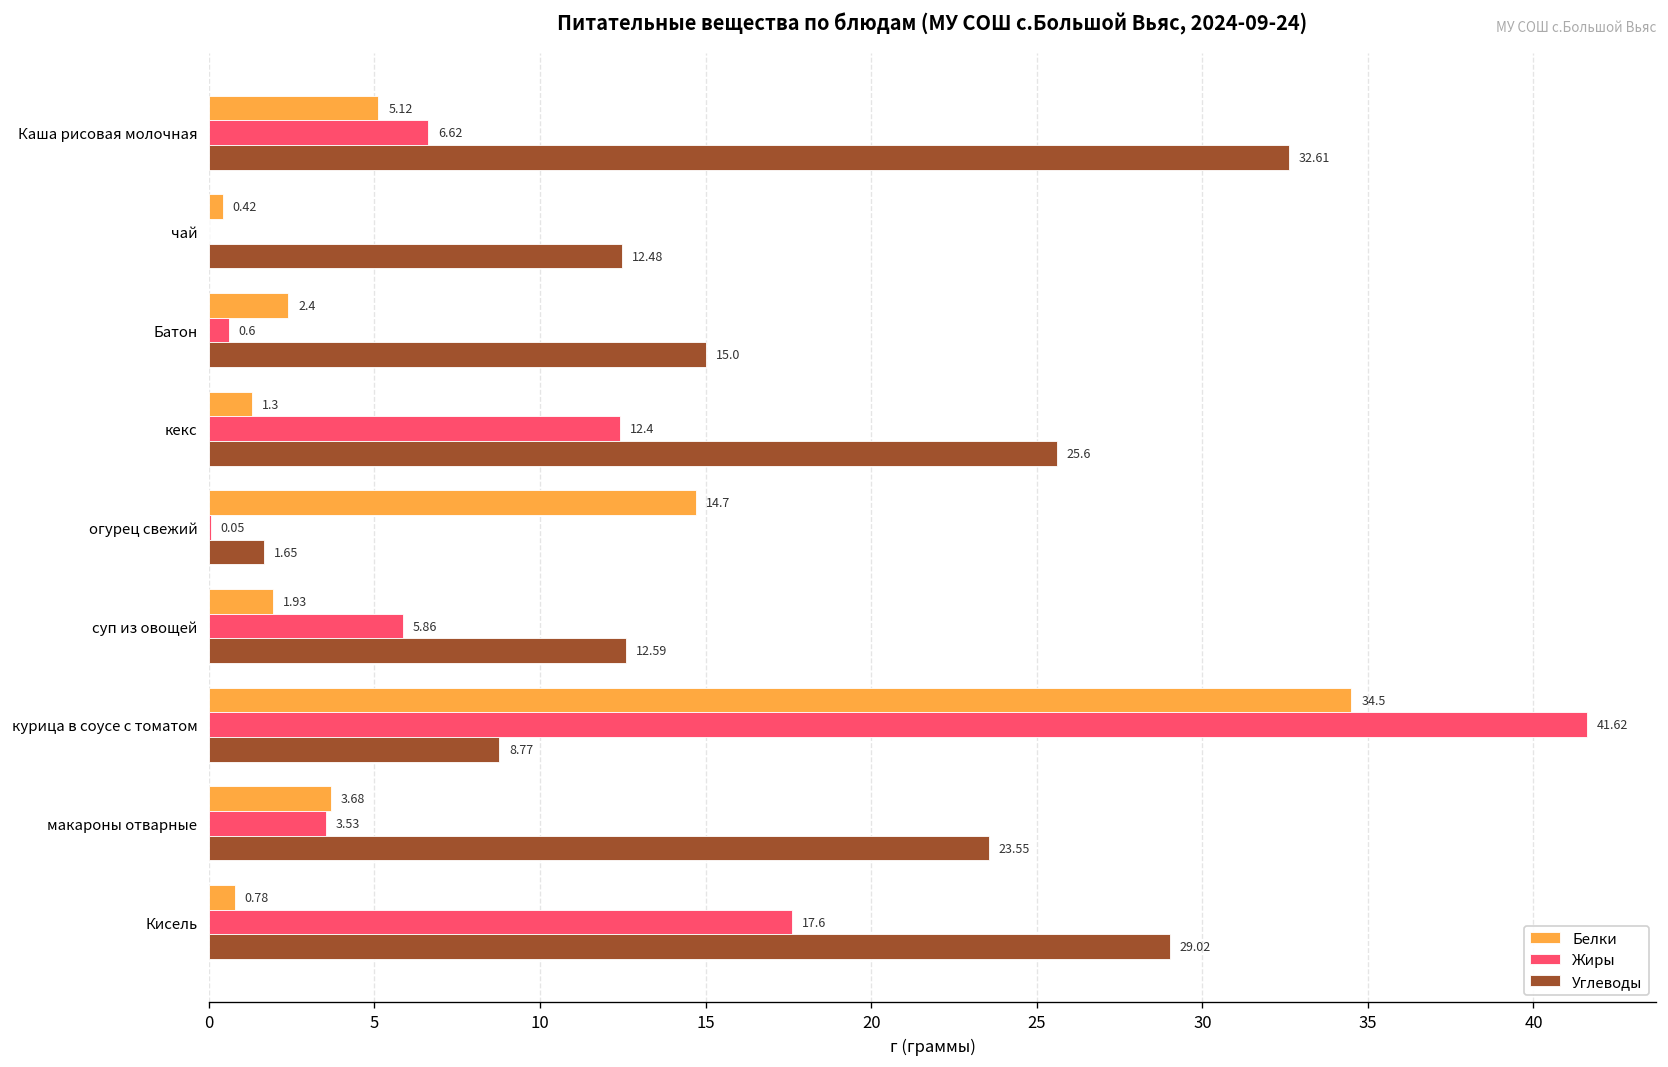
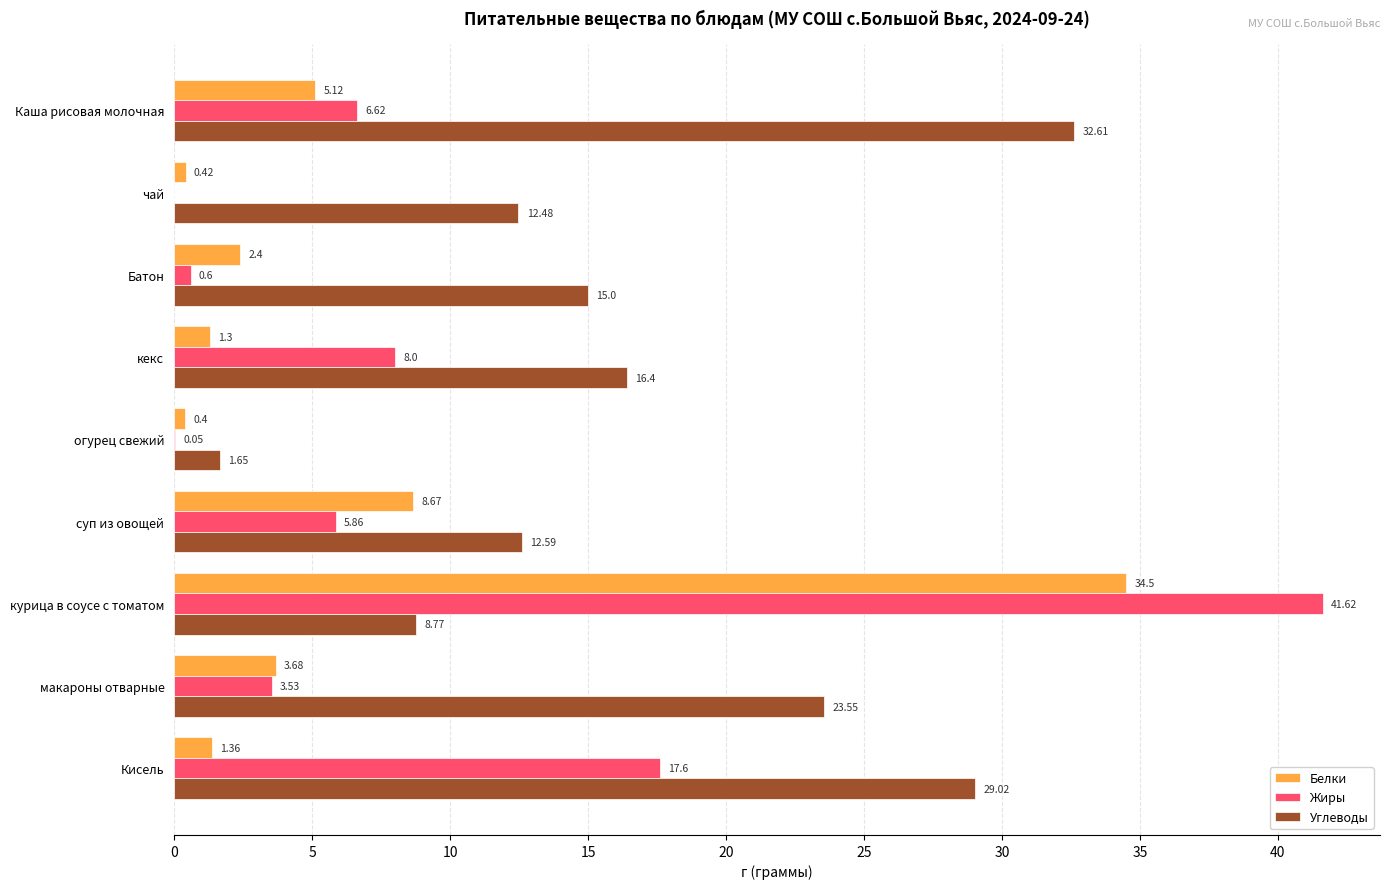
Жиры, кекс: 12.4 -> 8.0
Углеводы, кекс: 25.6 -> 16.4
Белки, огурец свежий: 14.7 -> 0.4
Белки, суп из овощей: 1.93 -> 8.67
Белки, Кисель: 0.78 -> 1.36
